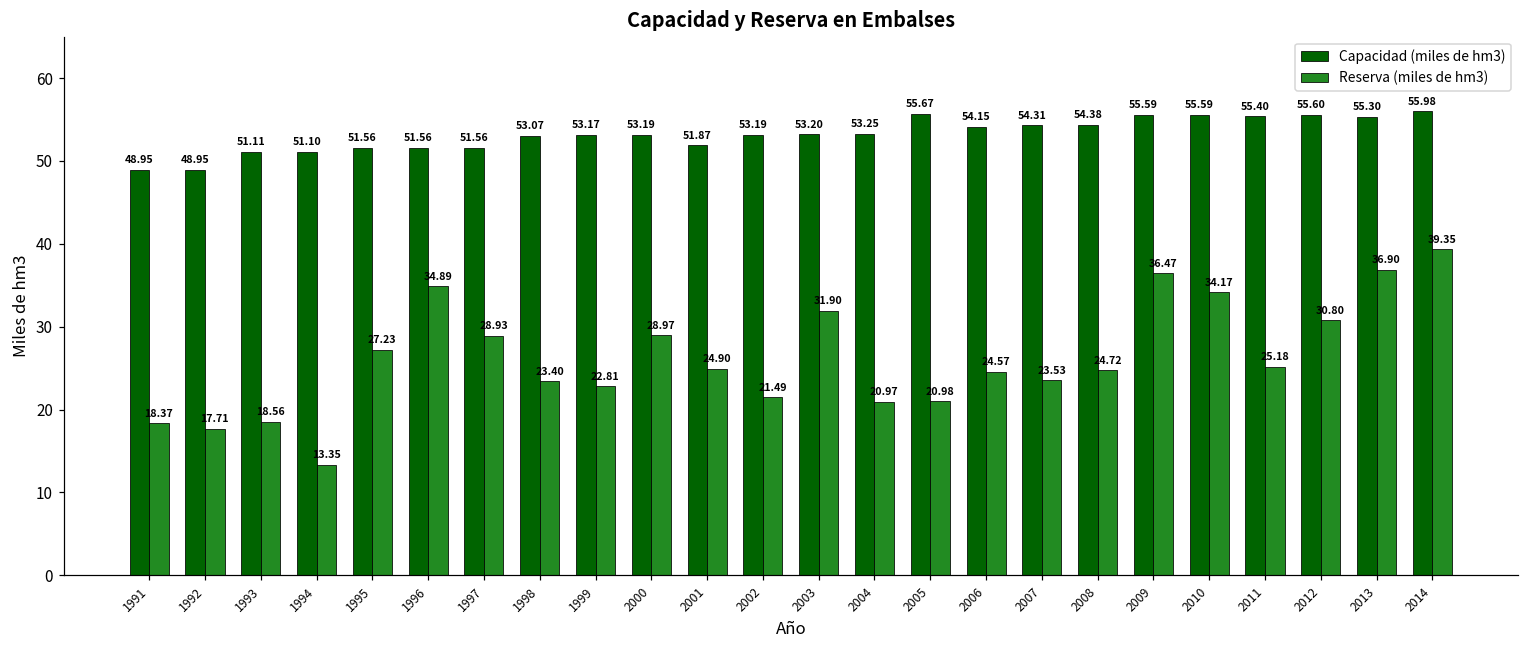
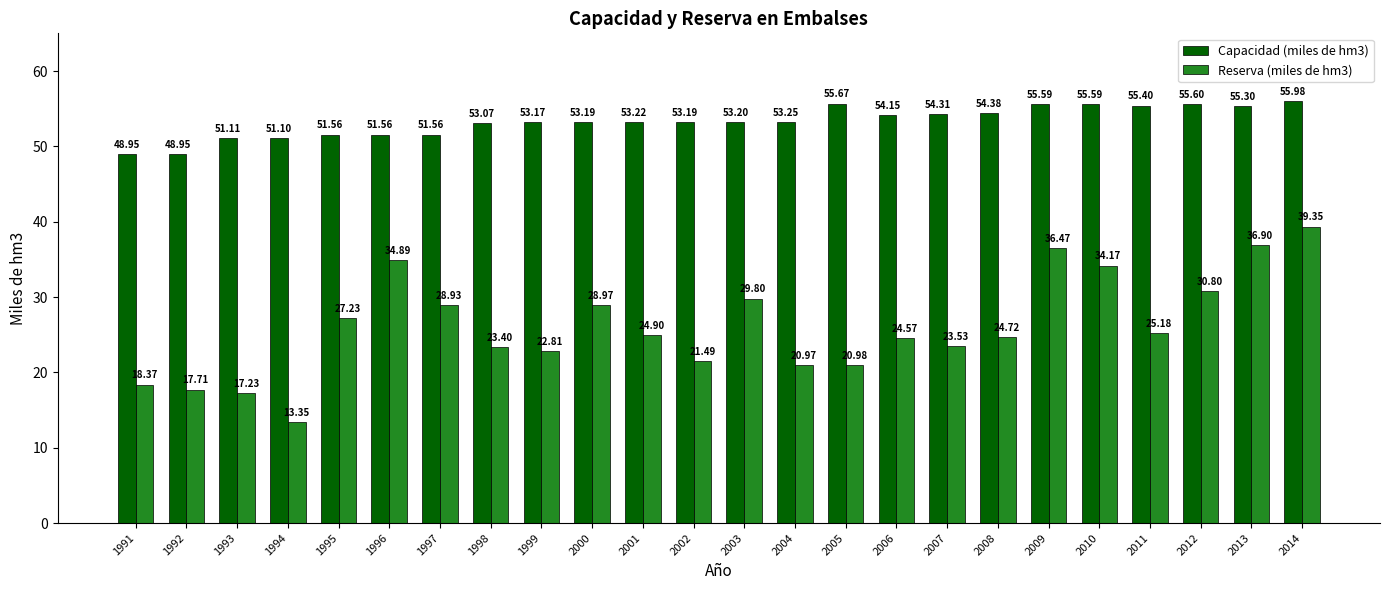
Reserva (miles de hm3), 1993: 18.56 -> 17.23
Capacidad (miles de hm3), 2001: 51.87 -> 53.22
Reserva (miles de hm3), 2003: 31.90 -> 29.80
